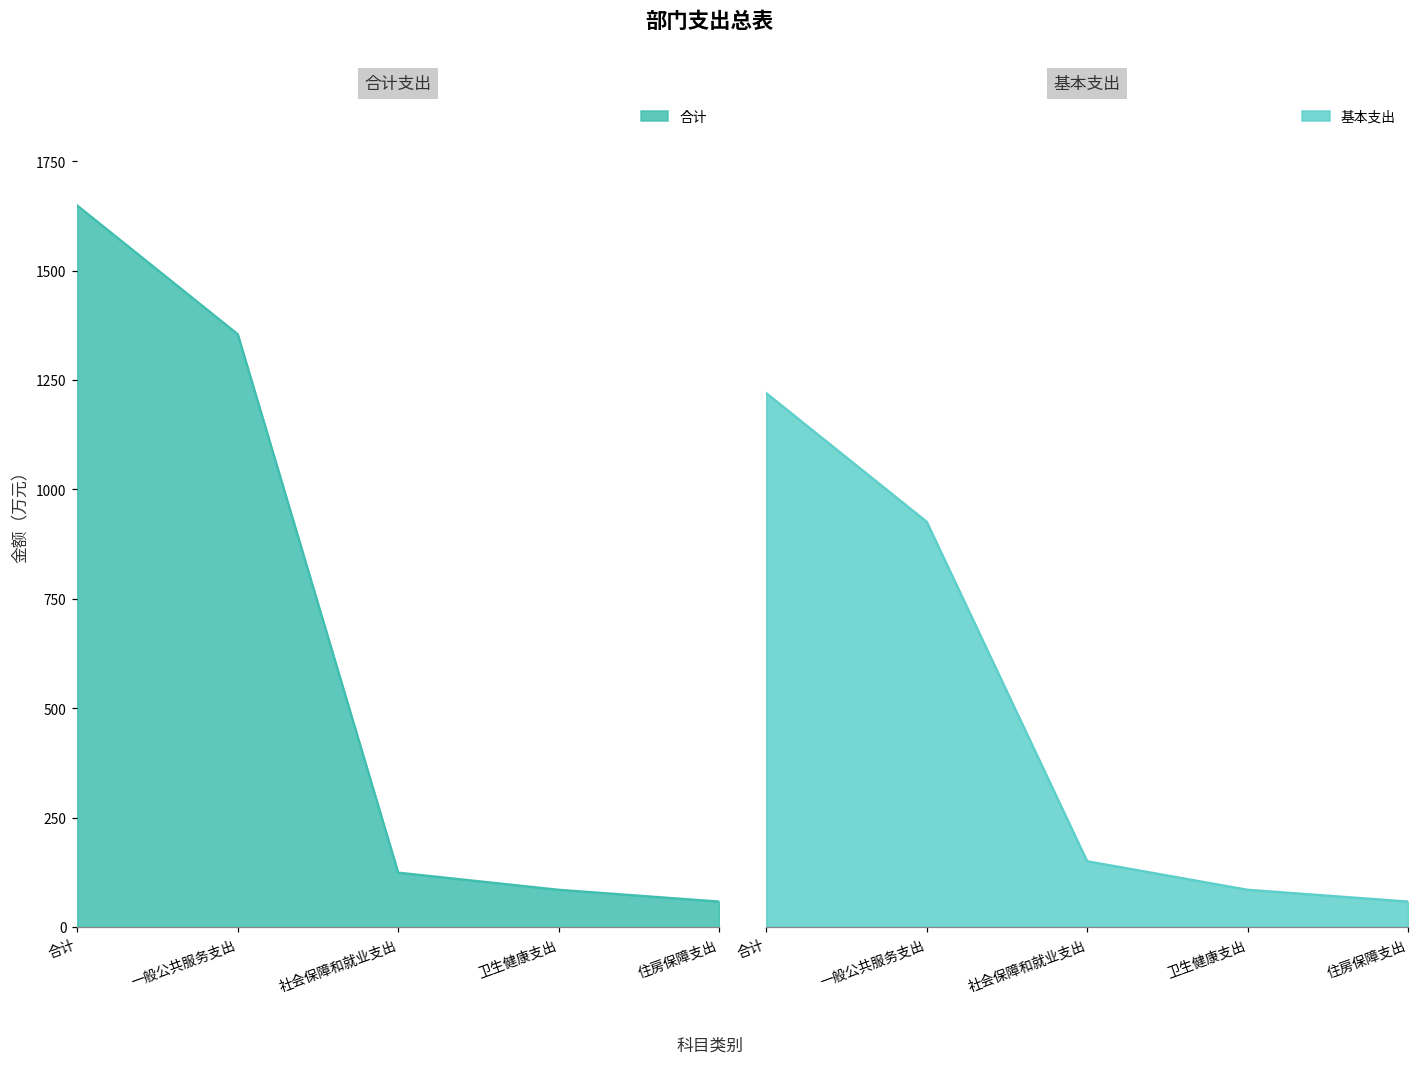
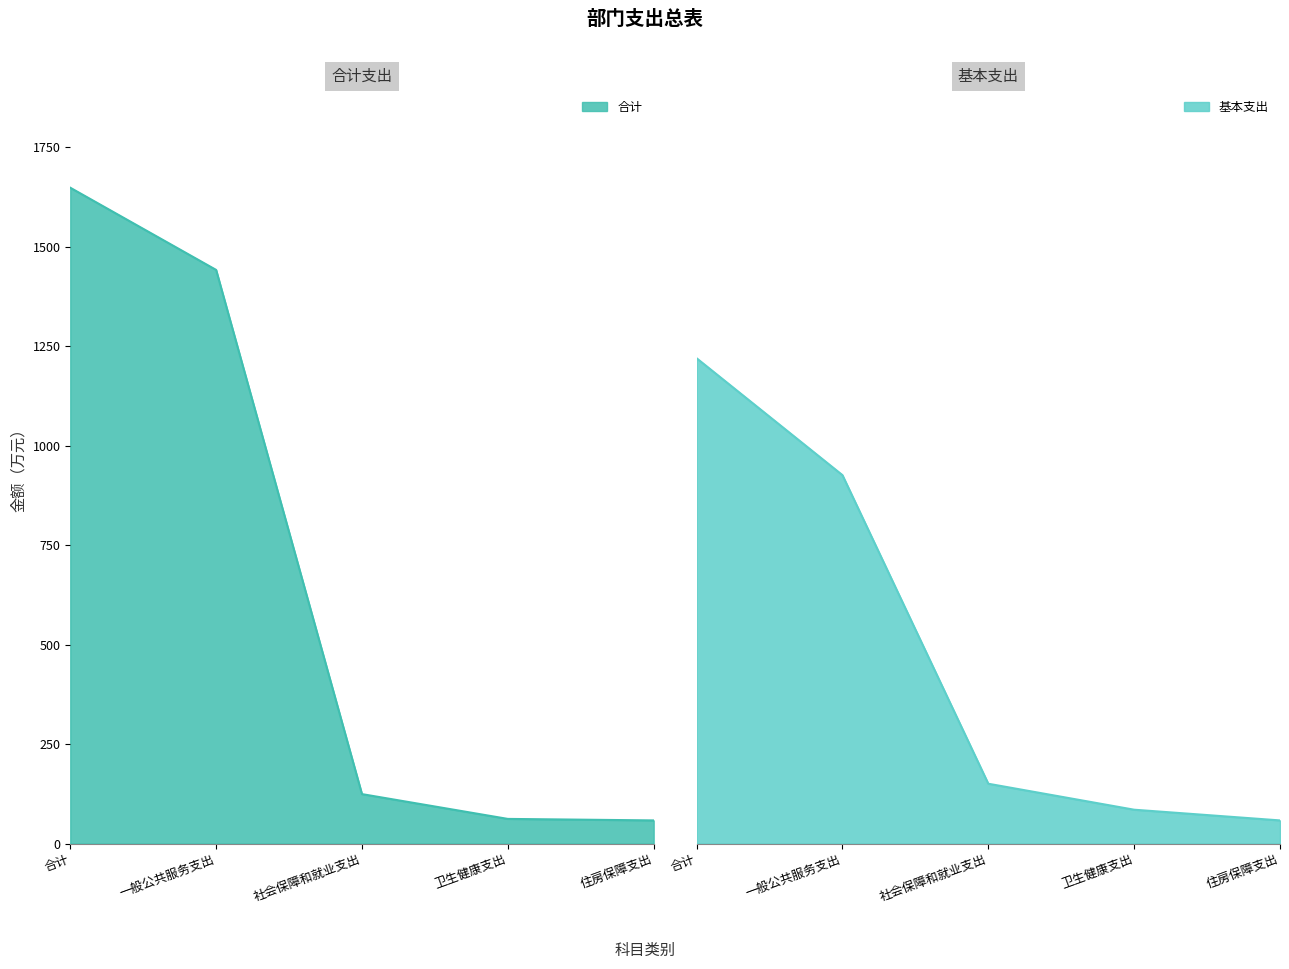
合计支出, 一般公共服务支出: 1350 -> 1440
合计支出, 卫生健康支出: 90 -> 60
